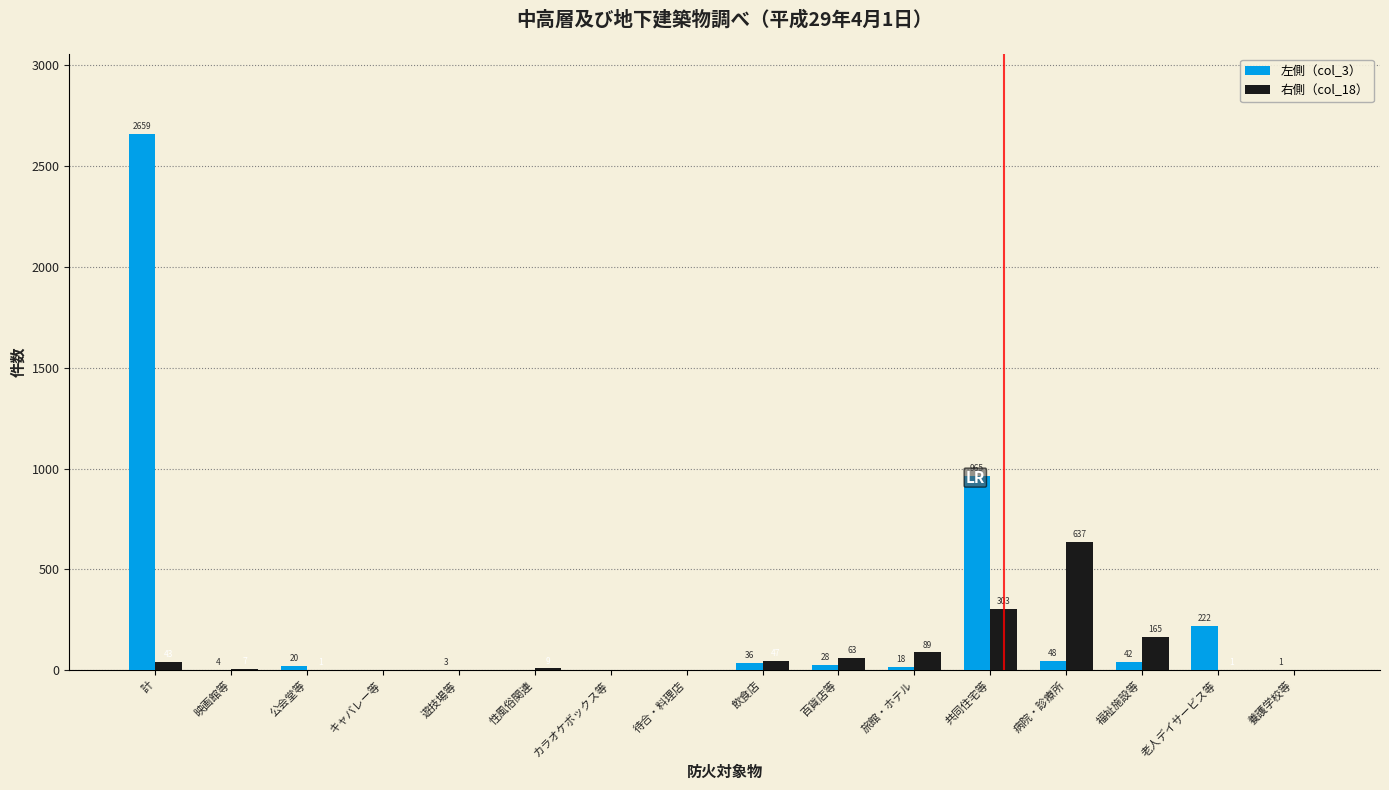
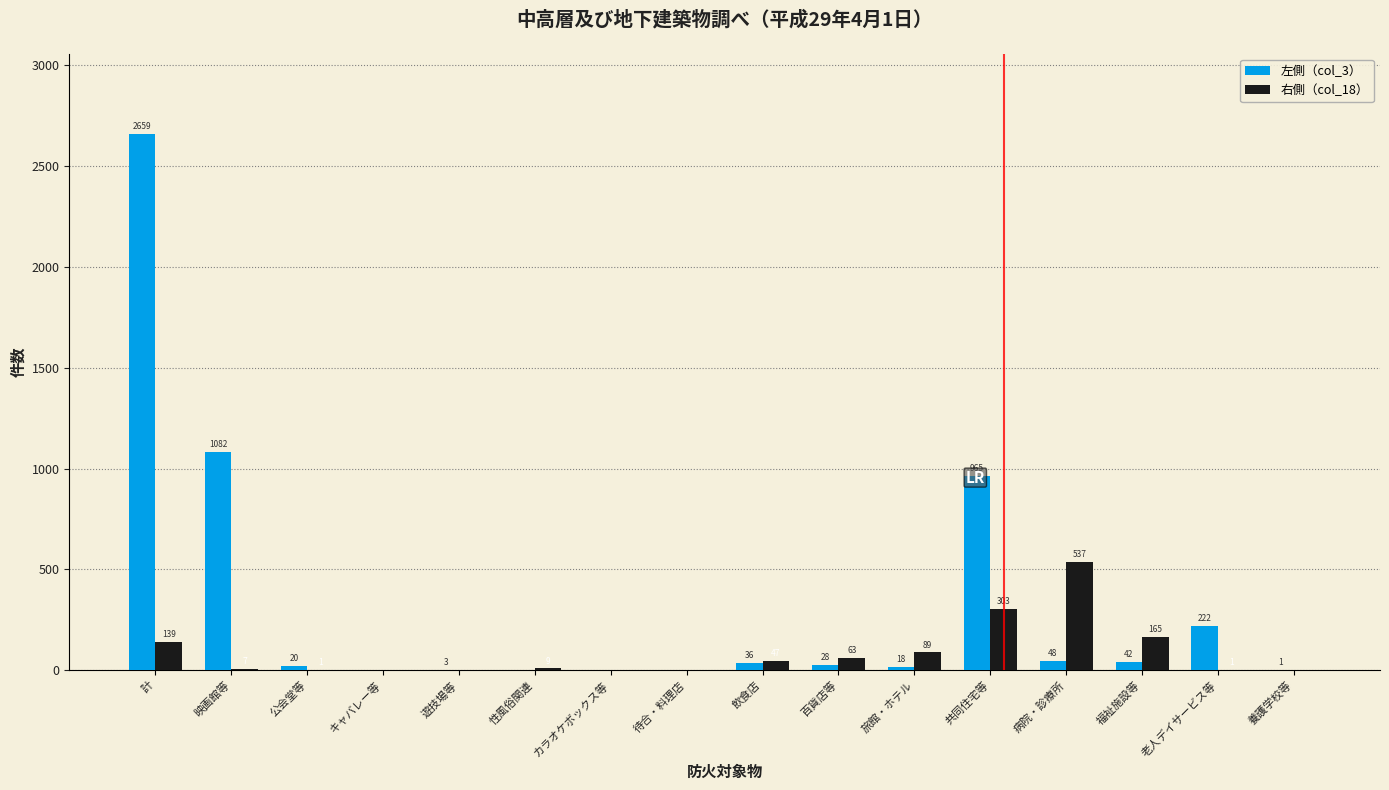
右側（col_18）, 計: 40 -> 140
左側（col_3）, 映画館等: 4 -> 1082
右側（col_18）, 病院・診療所: 637 -> 537
